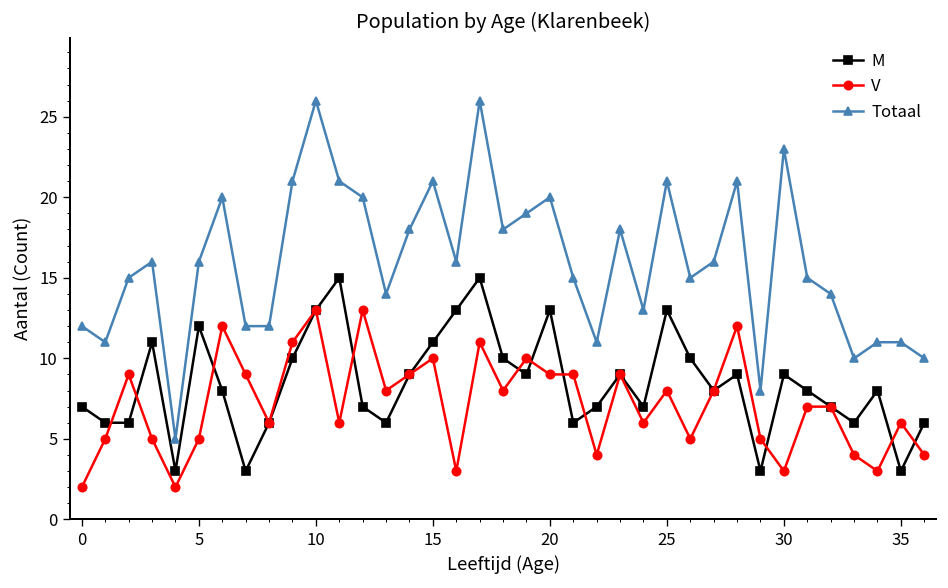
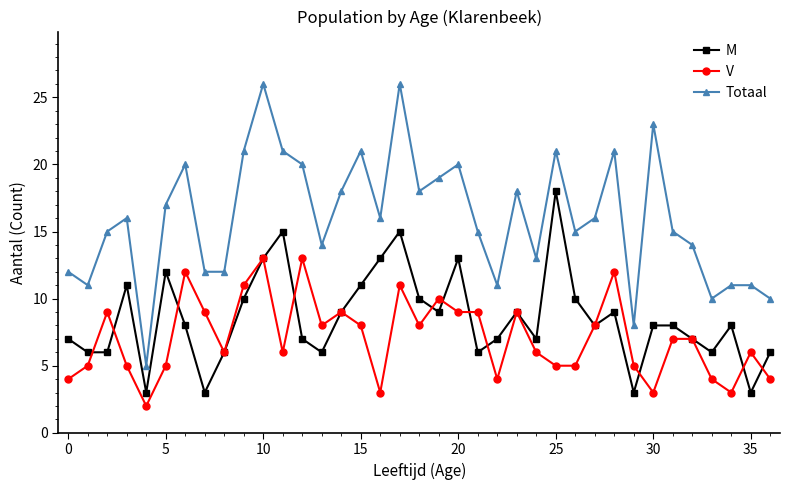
V, 0: 2 -> 4
Totaal, 5: 16 -> 17
V, 15: 10 -> 8
M, 25: 13 -> 18
V, 25: 8 -> 5
M, 30: 9 -> 8
